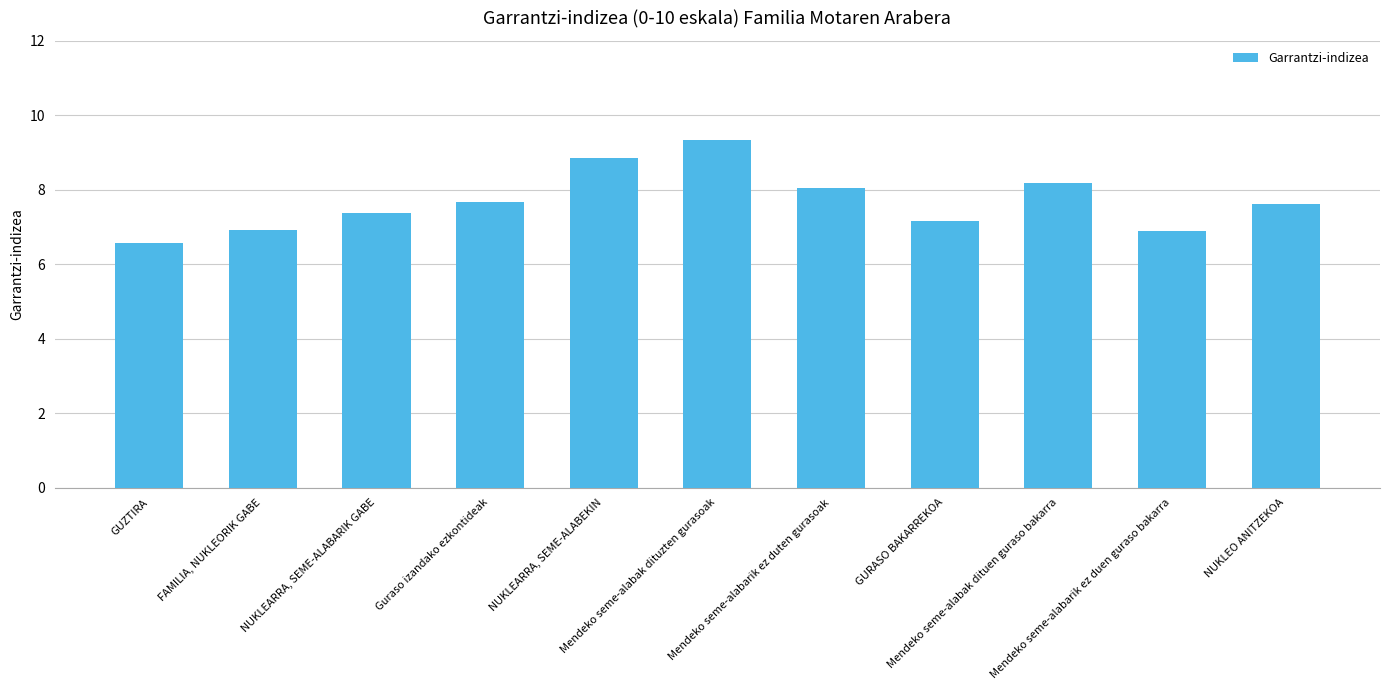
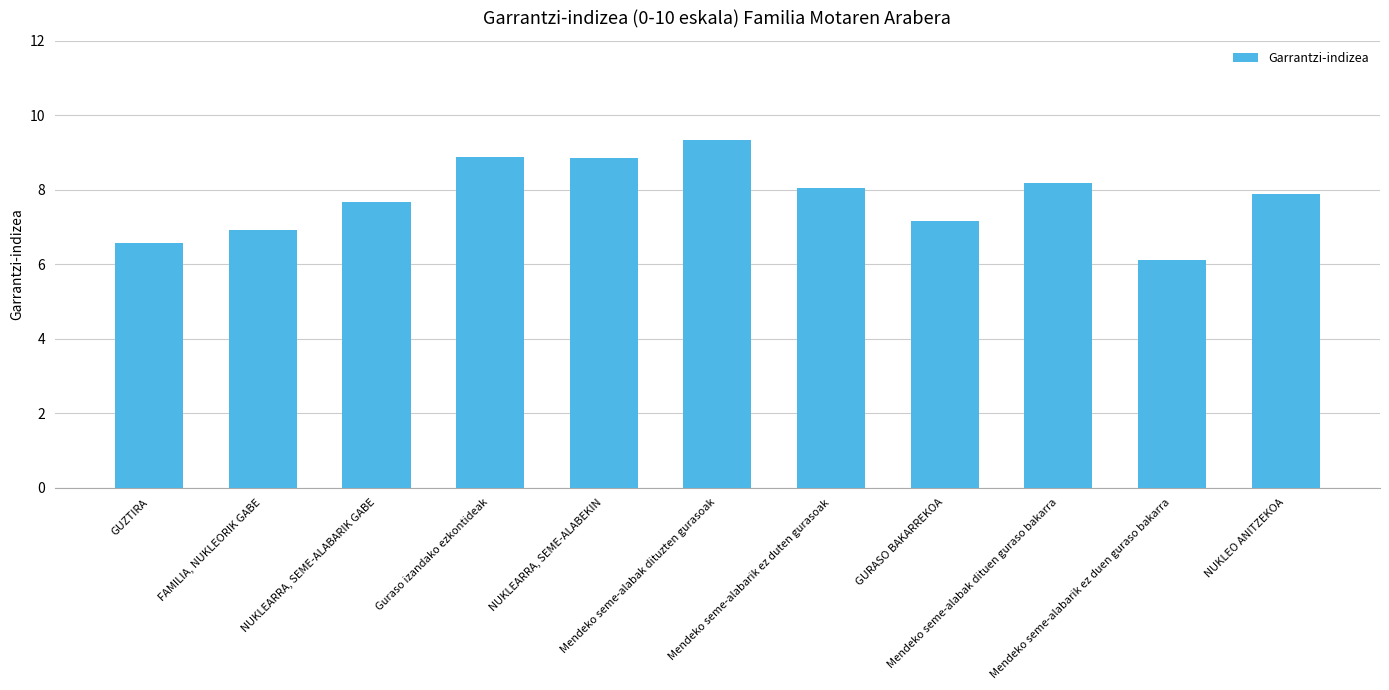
NUKLEARRA, SEME-ALABARIK GABE: 7.4 -> 7.7
Guraso izandako ezkontideak: 7.7 -> 8.9
Mendeko seme-alabarik ez duen guraso bakarra: 6.9 -> 6.1
NUKLEO ANITZEKOA: 7.6 -> 7.9
